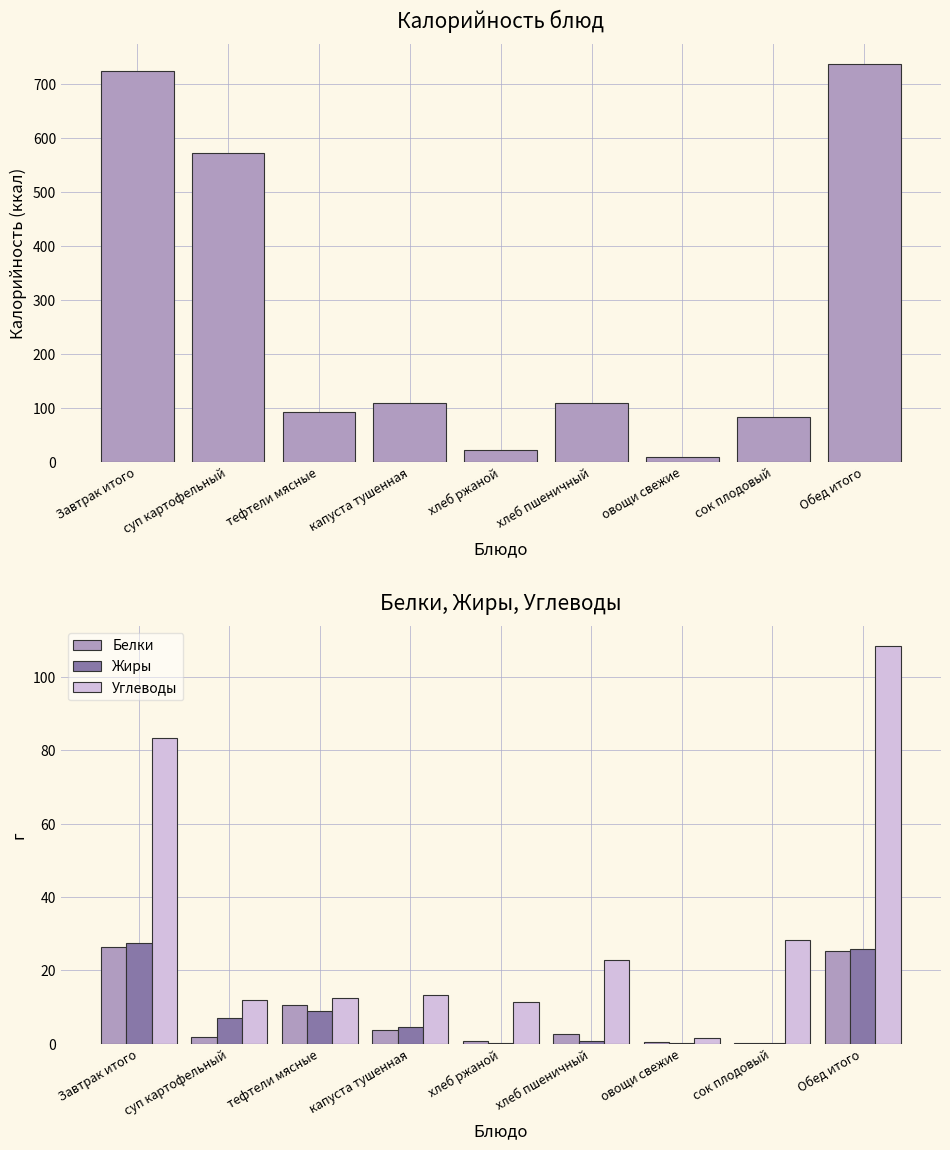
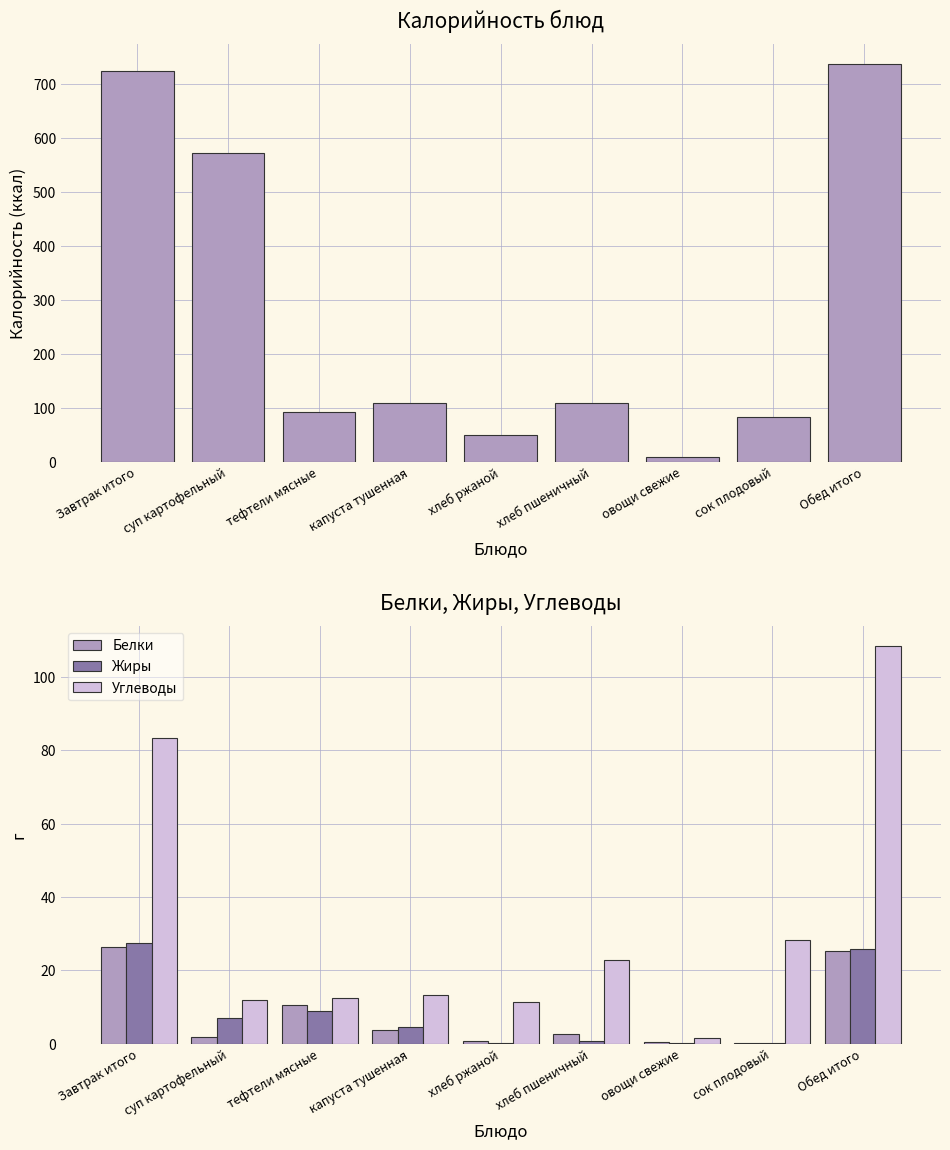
Калорийность блюд, хлеб ржаной: 20 -> 50
